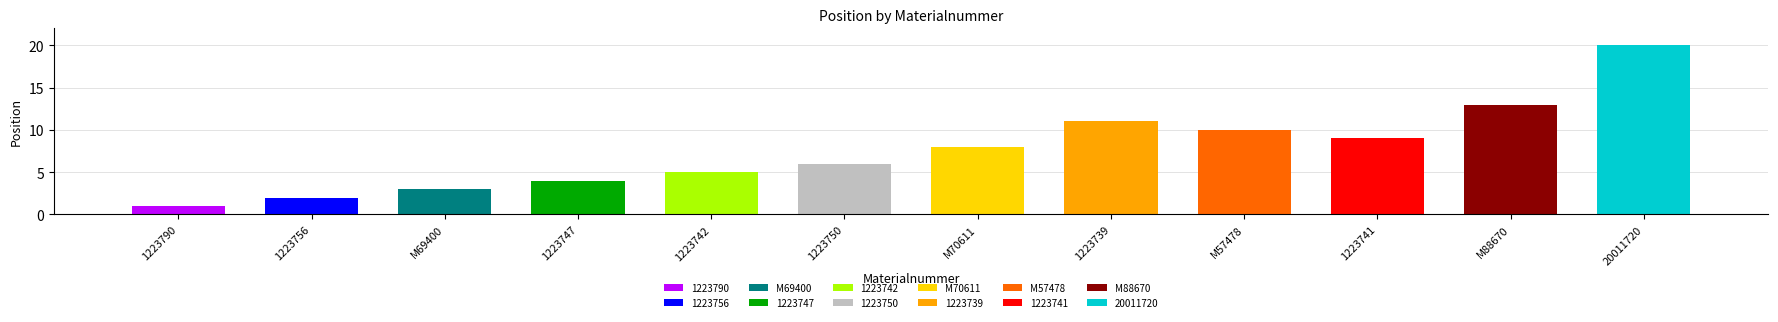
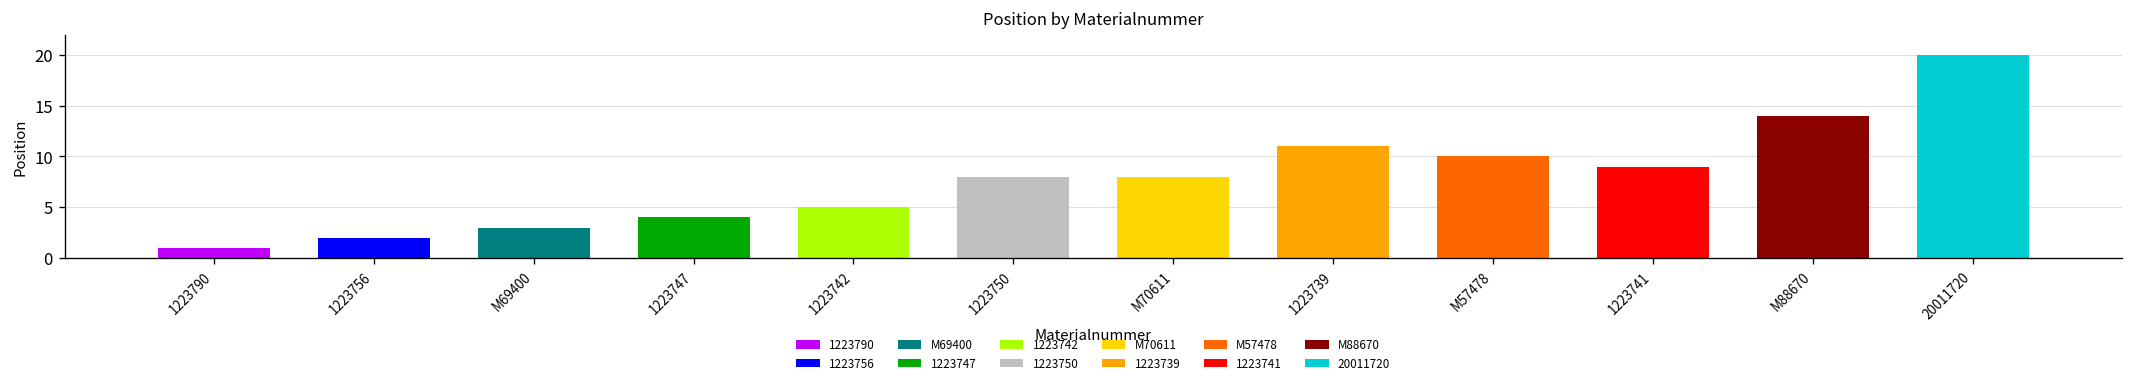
1223750: 6 -> 8
M88670: 13 -> 14
